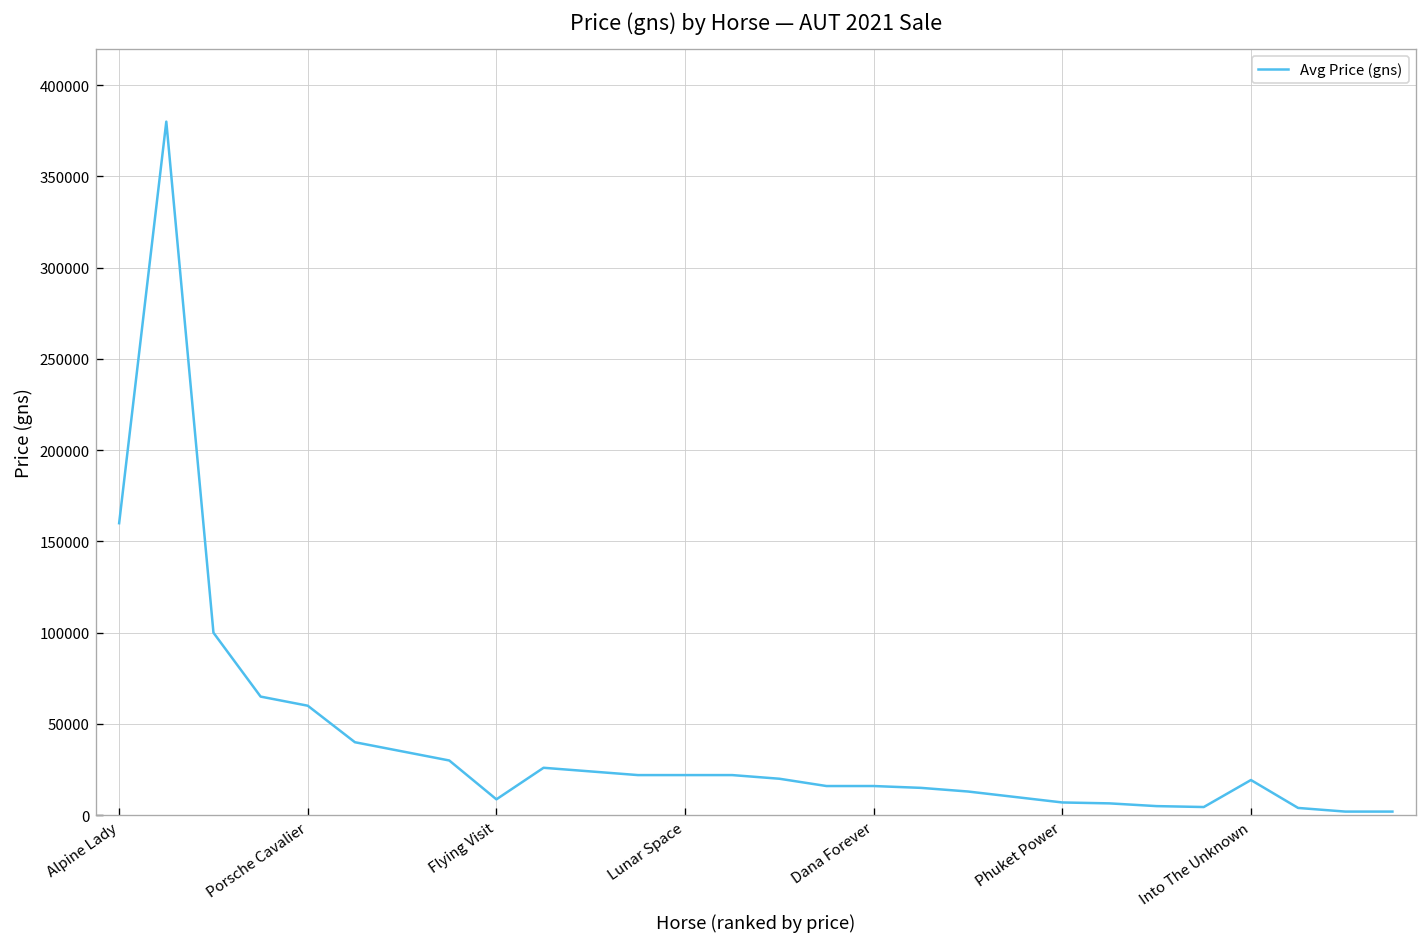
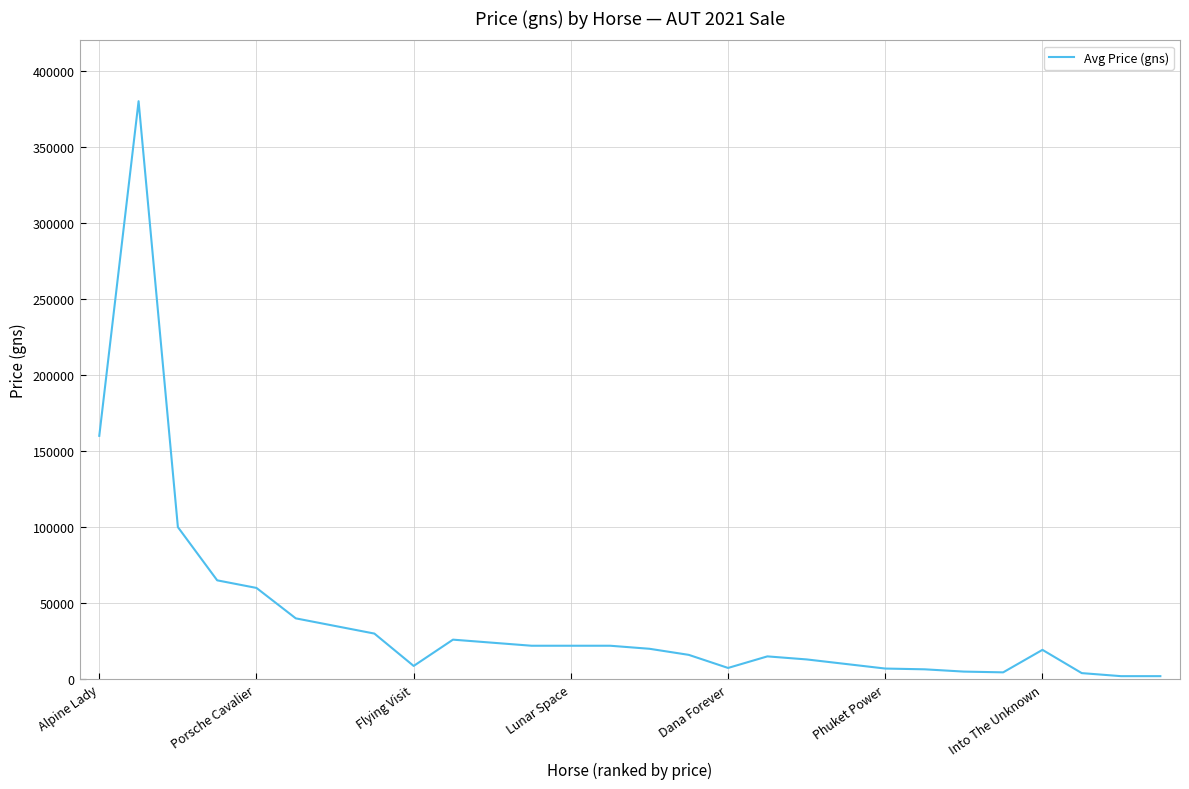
Dana Forever: 16000 -> 7000
